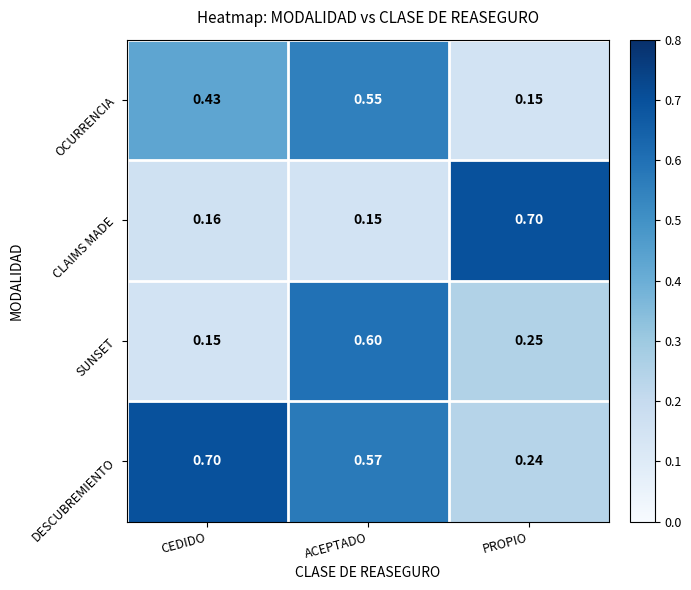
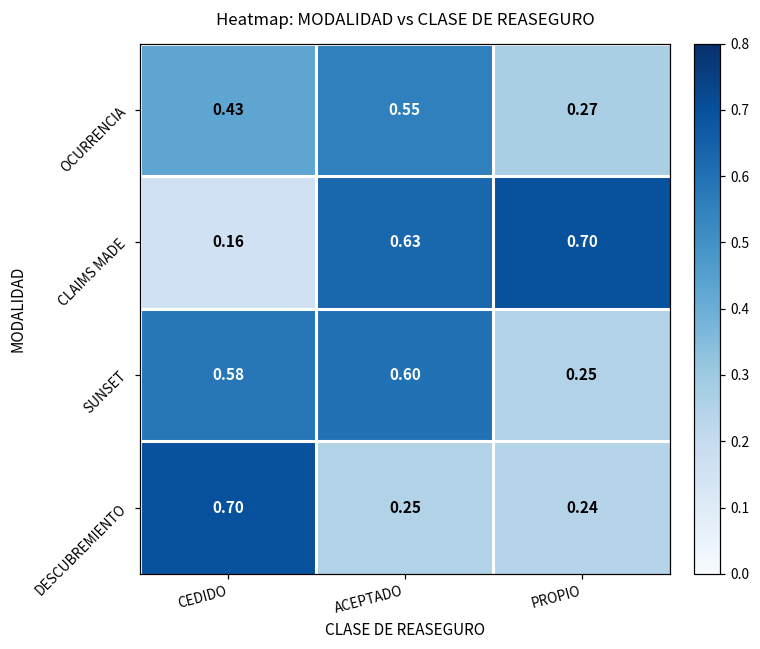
OCURRENCIA, PROPIO: 0.15 -> 0.27
CLAIMS MADE, ACEPTADO: 0.15 -> 0.63
SUNSET, CEDIDO: 0.15 -> 0.58
DESCUBREMIENTO, ACEPTADO: 0.57 -> 0.25
